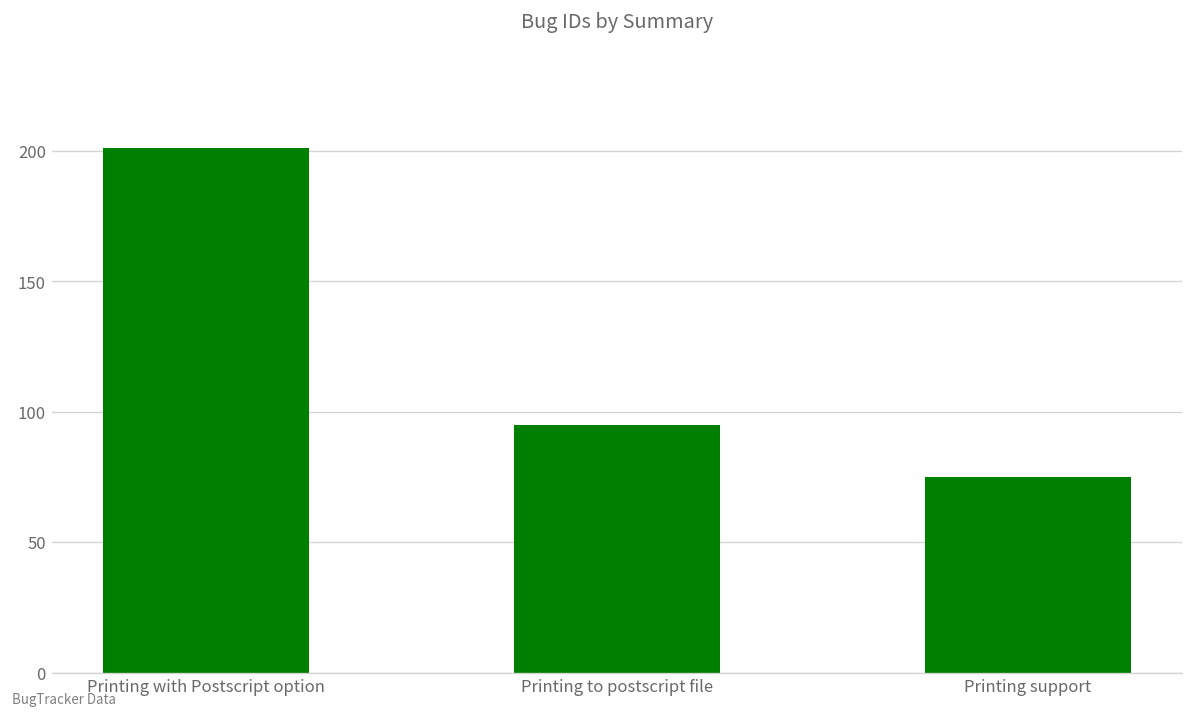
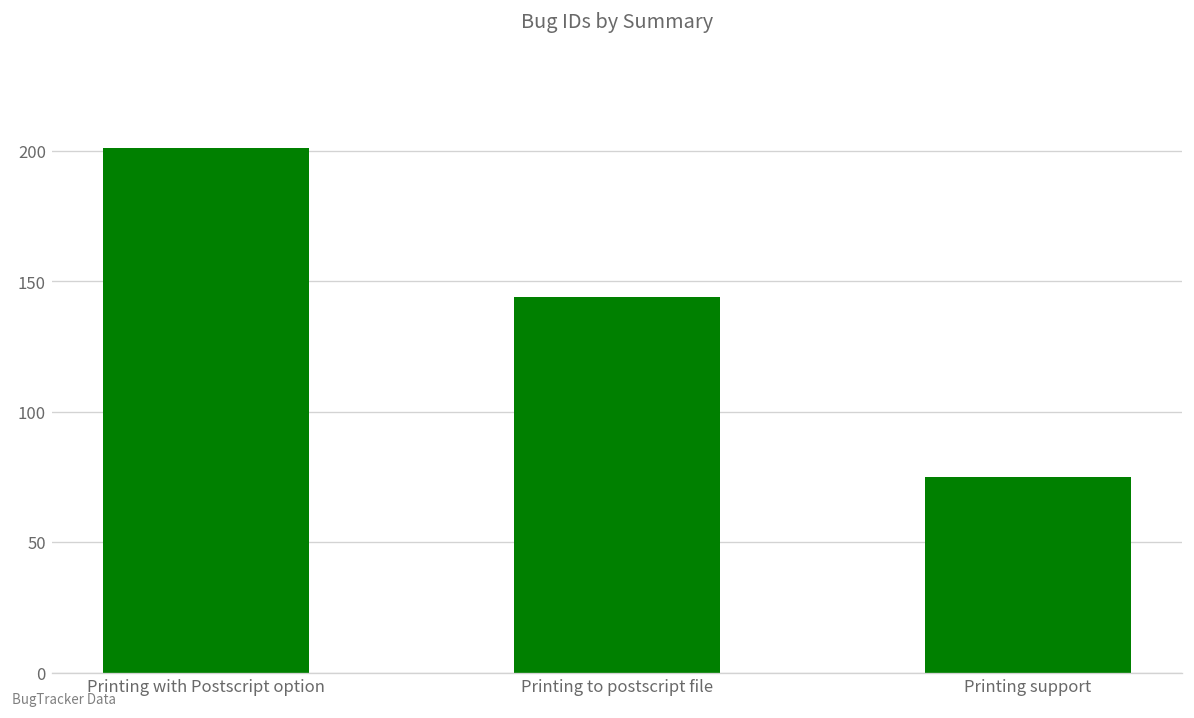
Printing to postscript file: 95 -> 144
